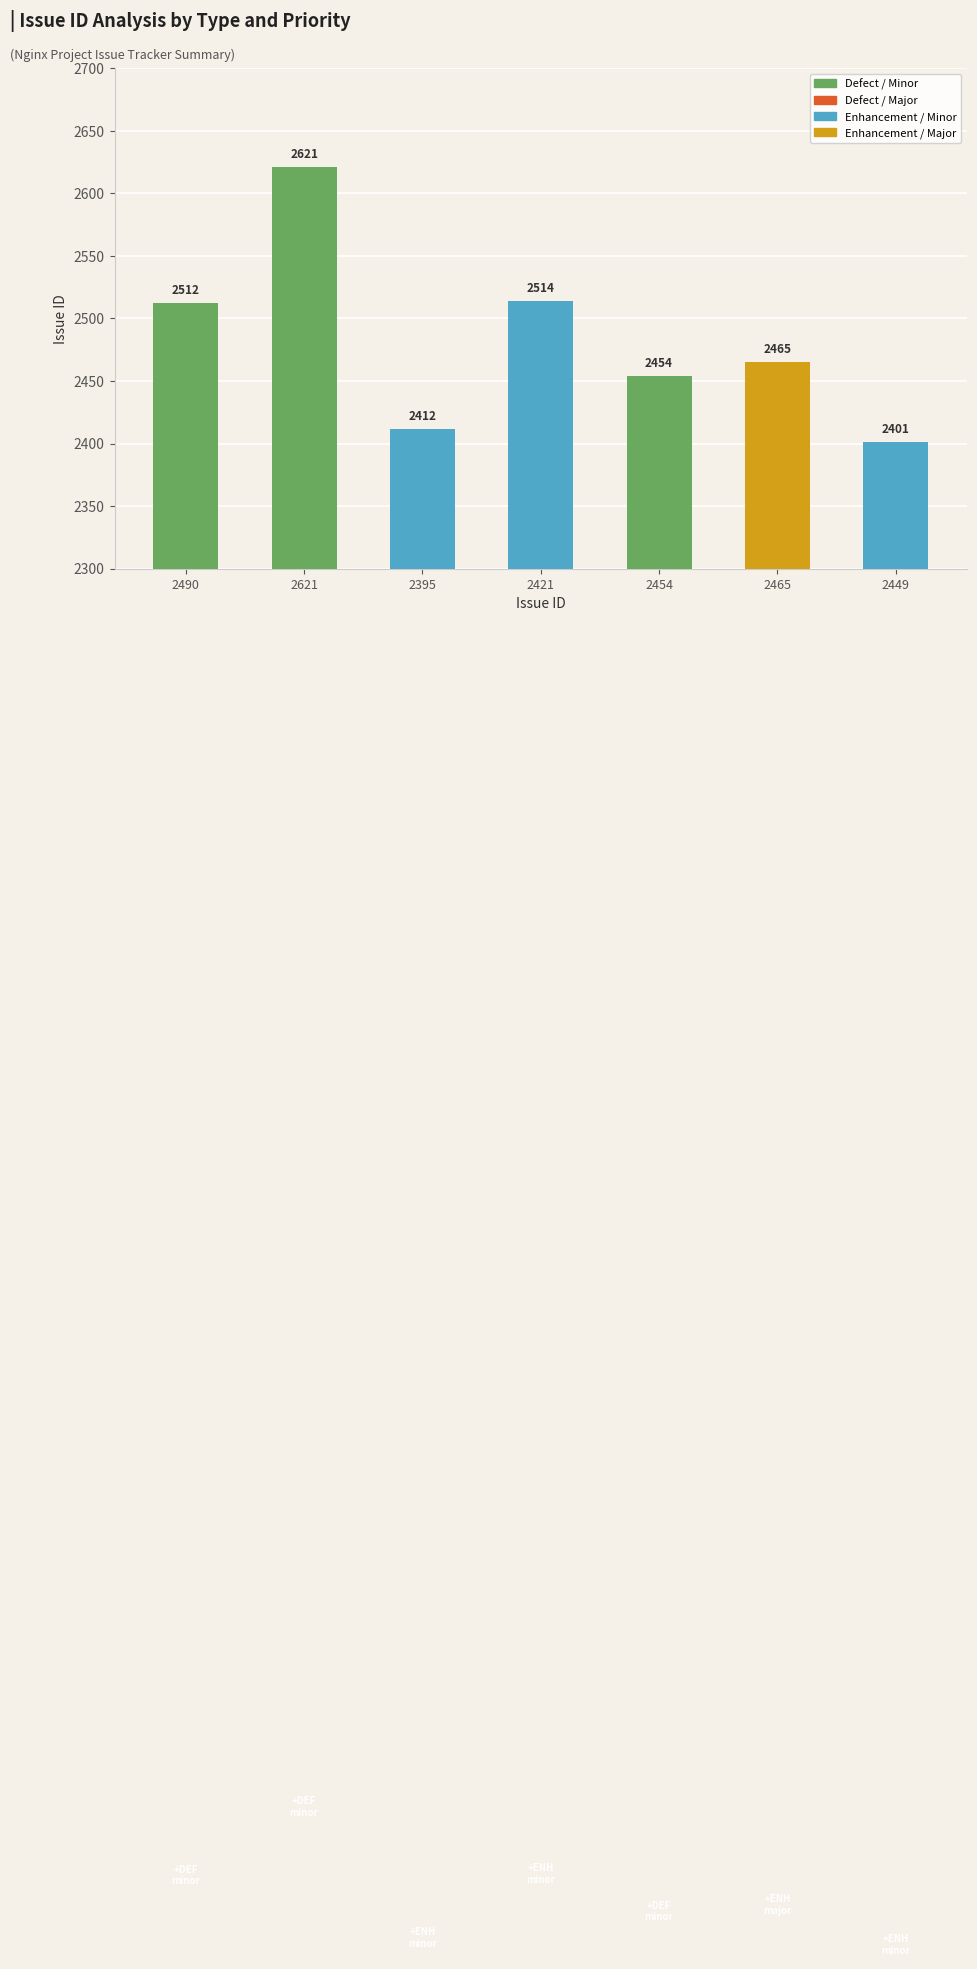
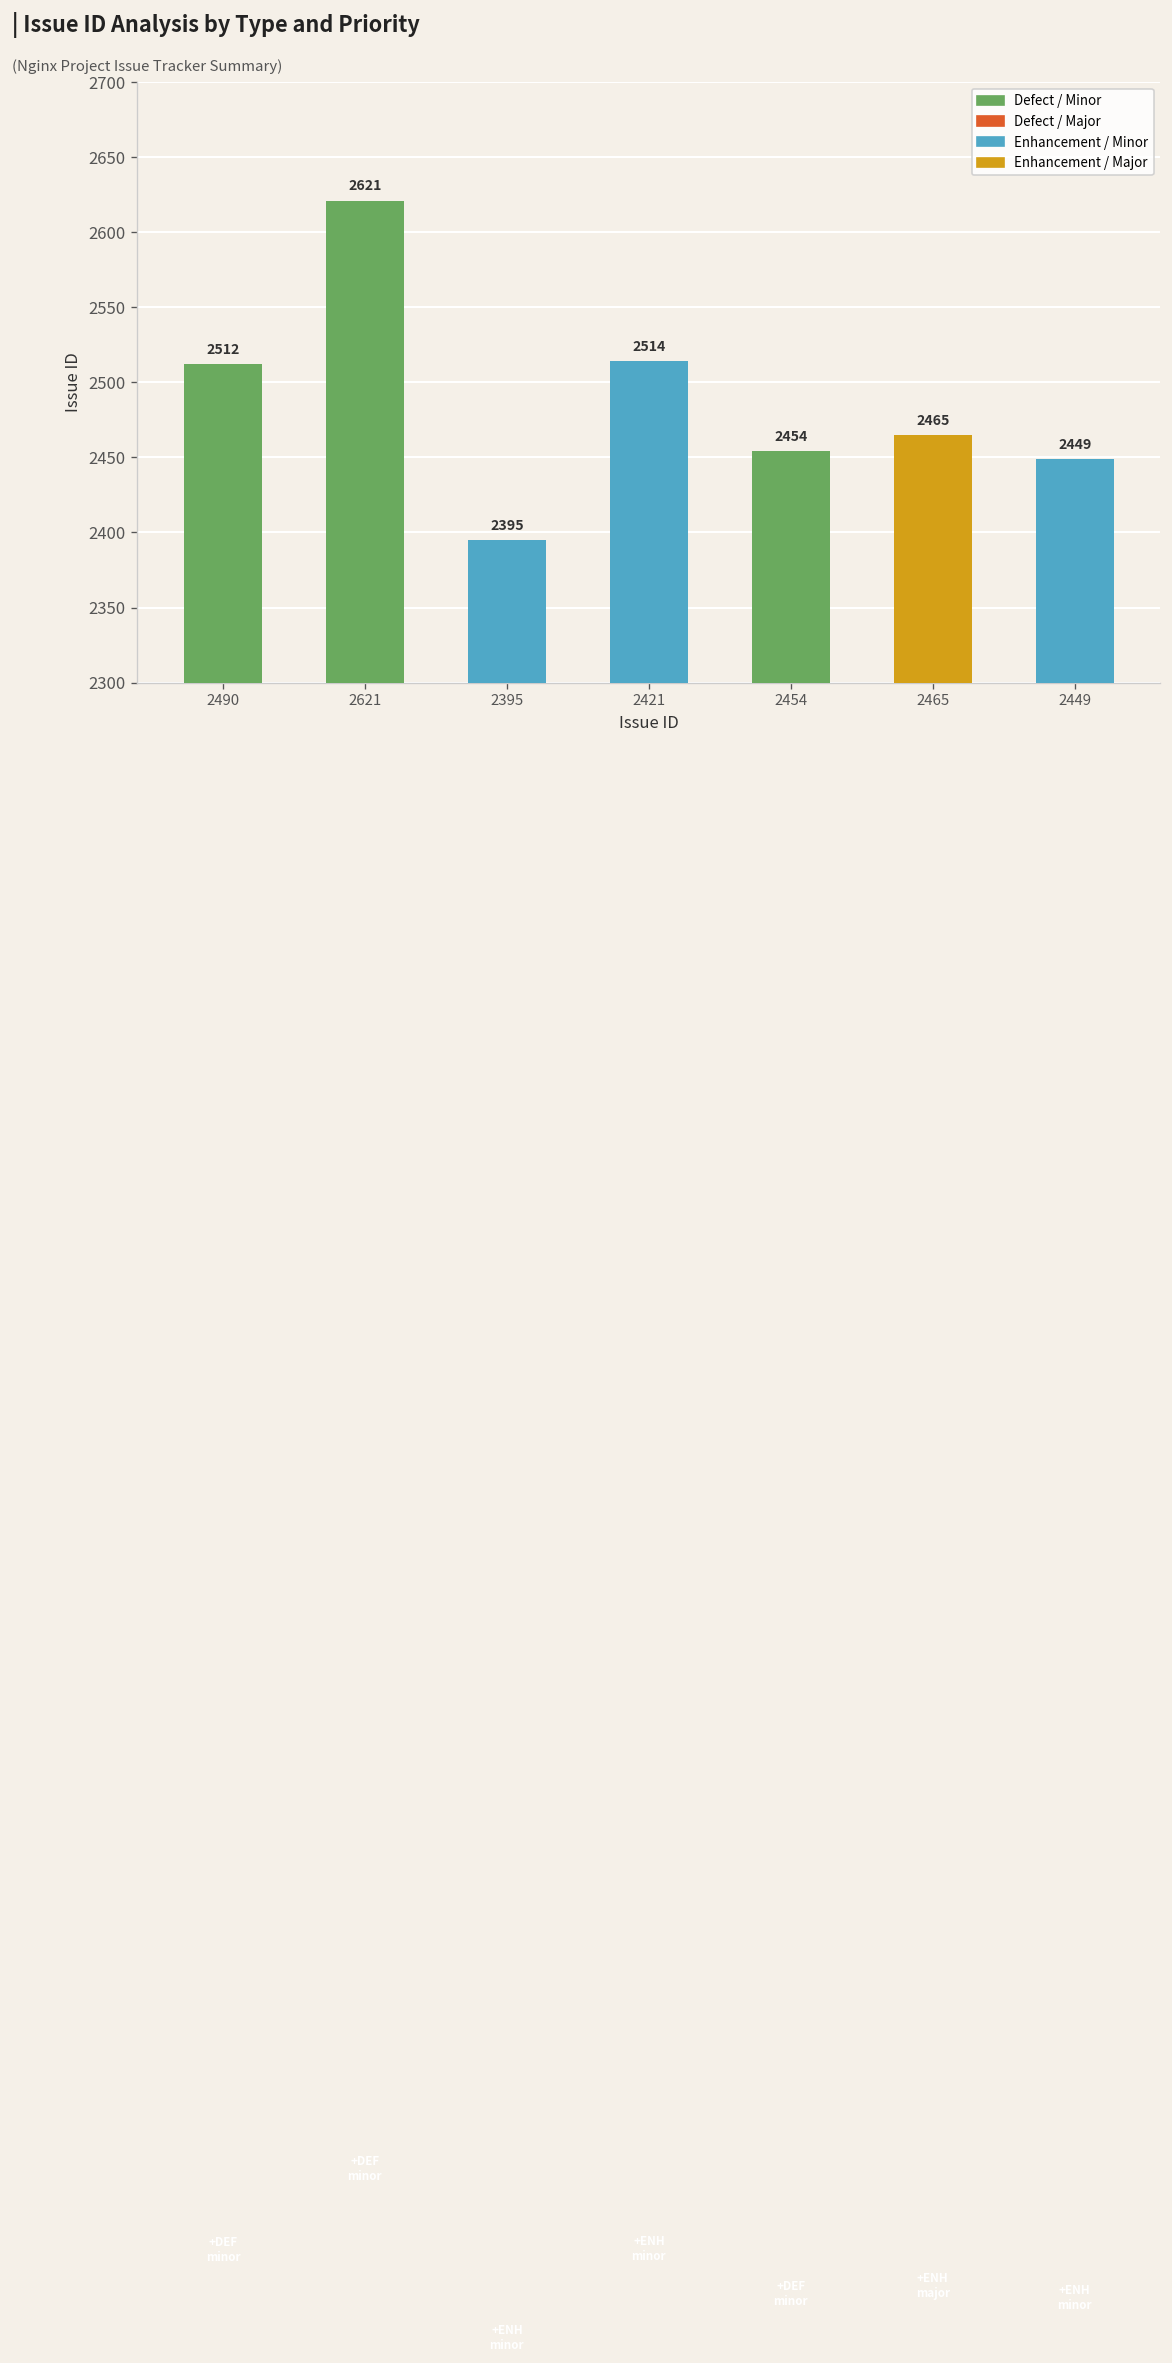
2395: 2412 -> 2395
2449: 2401 -> 2449
